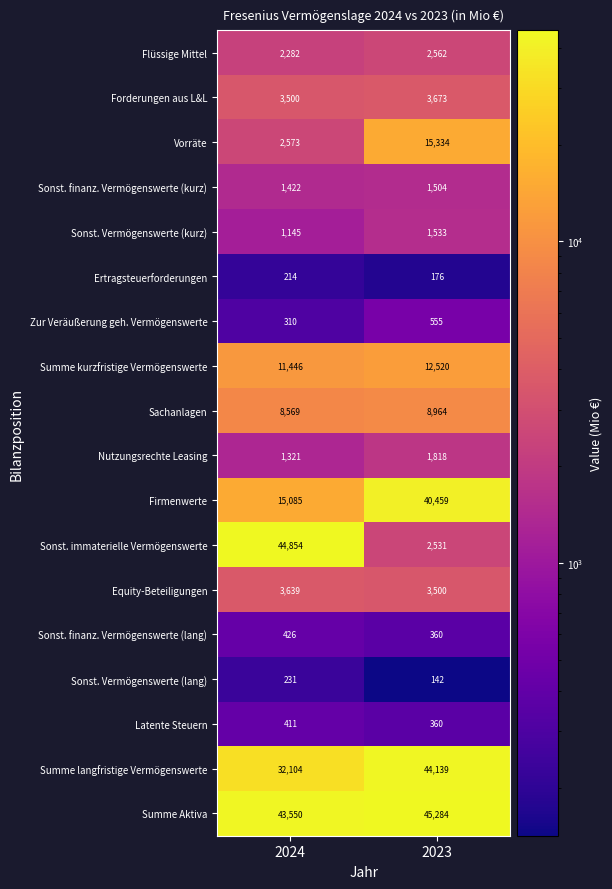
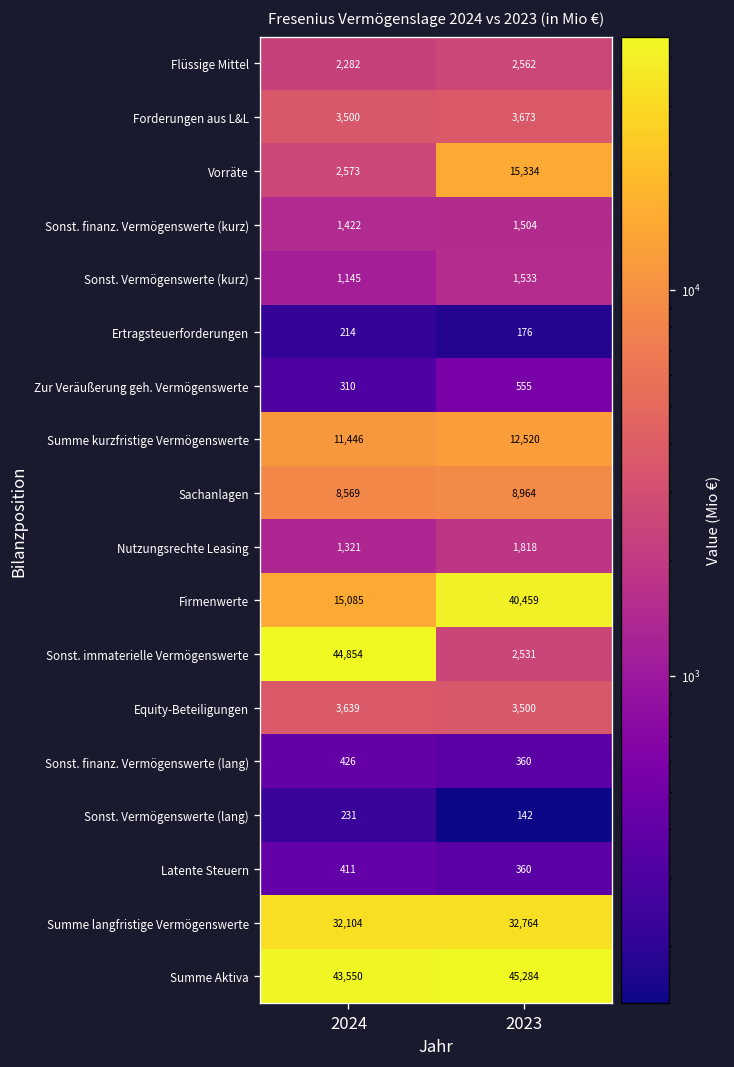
Summe langfristige Vermögenswerte, 2023: 44,139 -> 32,764
